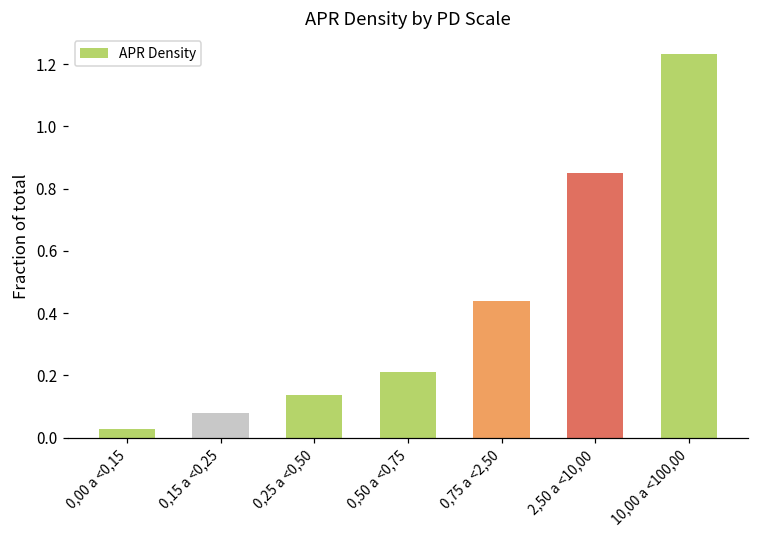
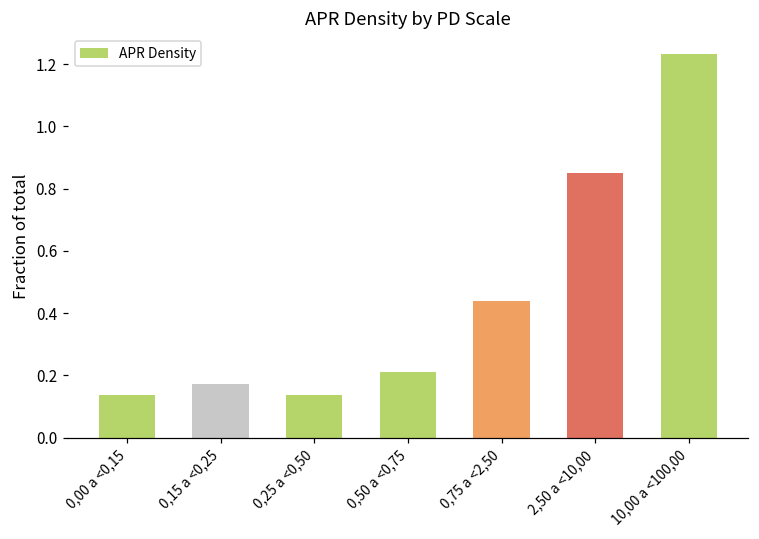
0,00 a <0,15: 0.03 -> 0.14
0,15 a <0,25: 0.08 -> 0.17
